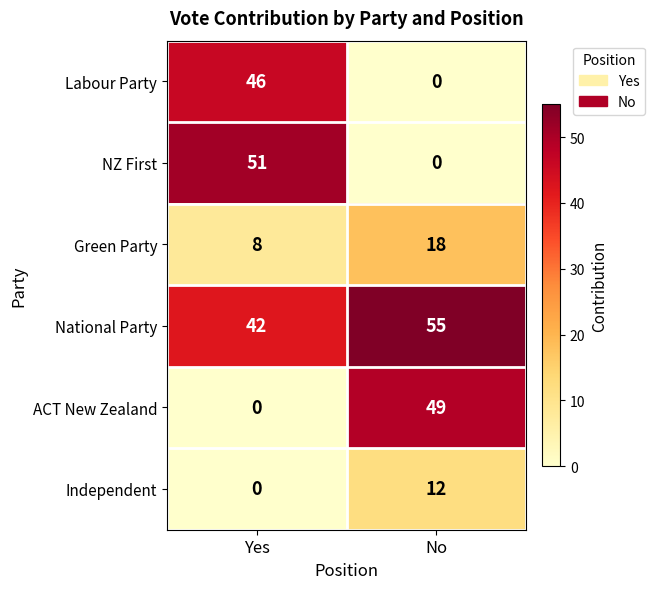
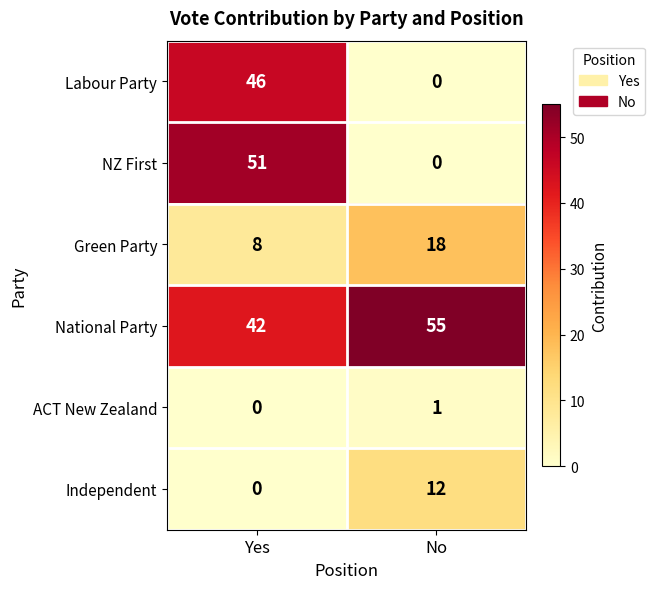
ACT New Zealand, No: 49 -> 1
